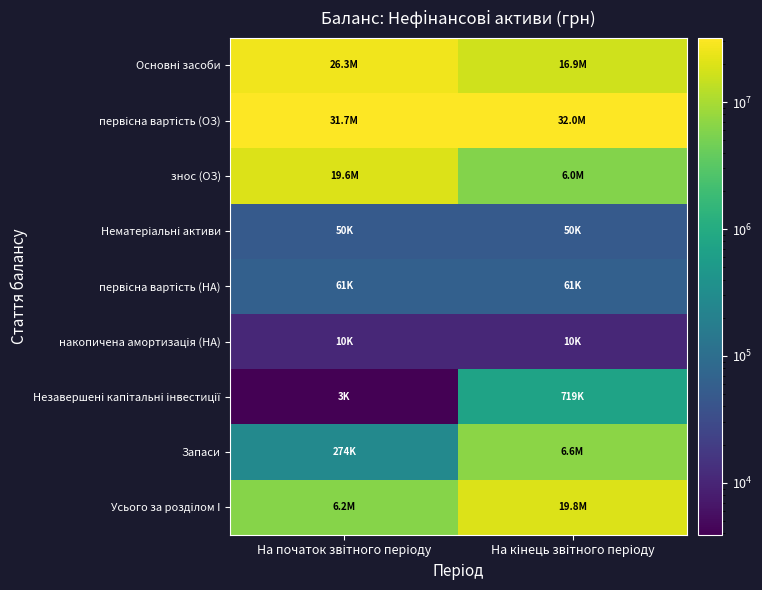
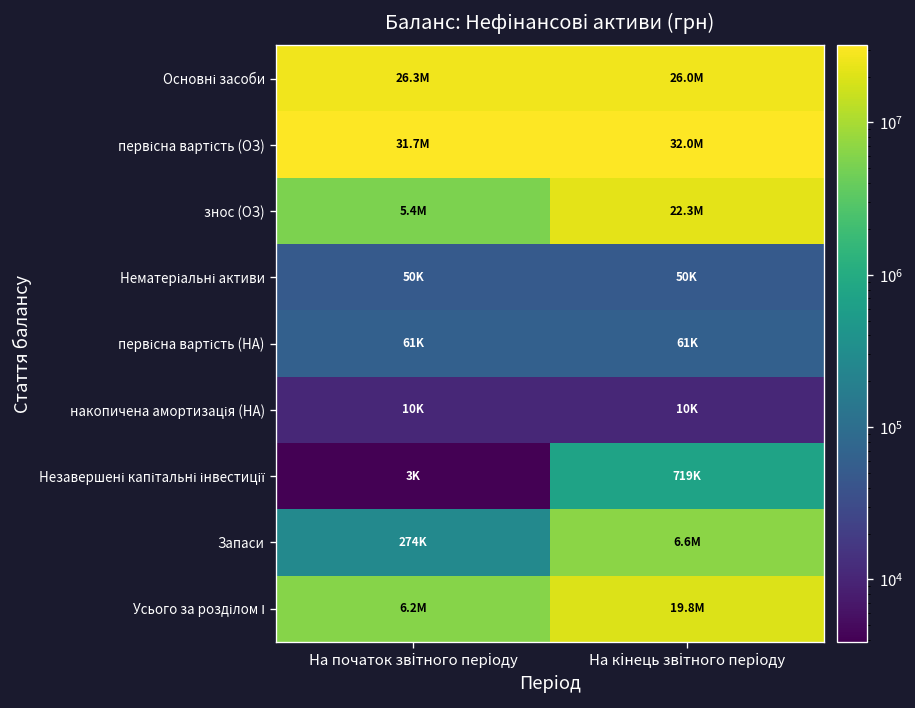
Основні засоби, На кінець звітного періоду: 16.9M -> 26.0M
знос (ОЗ), На початок звітного періоду: 19.6M -> 5.4M
знос (ОЗ), На кінець звітного періоду: 6.0M -> 22.3M
